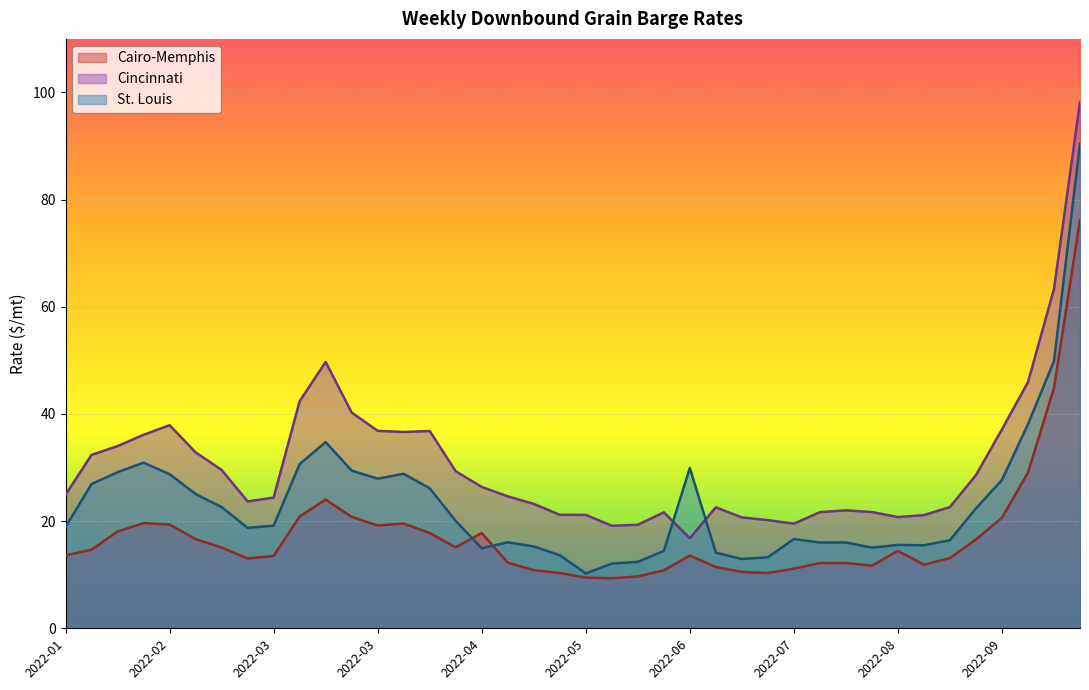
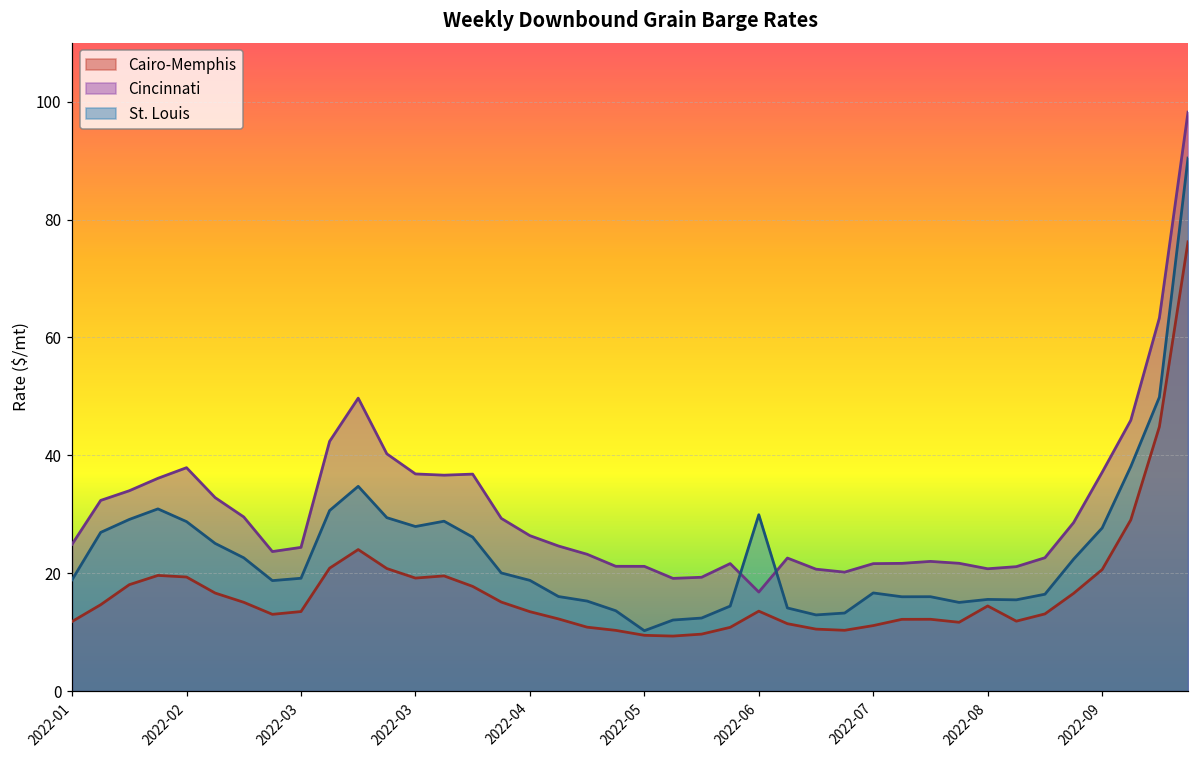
Cairo-Memphis, 2022-01: 14 -> 12
Cairo-Memphis, 2022-04: 18 -> 13
St. Louis, 2022-04: 15 -> 19
Cincinnati, 2022-07: 20 -> 22
